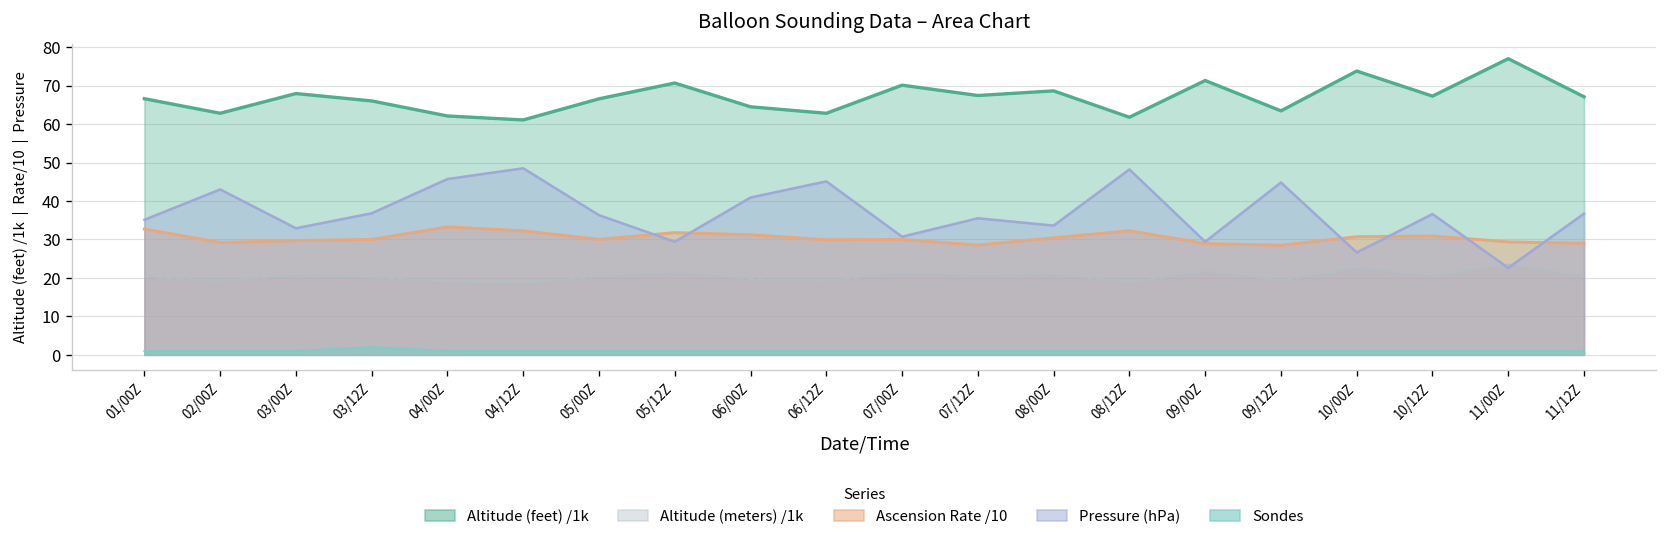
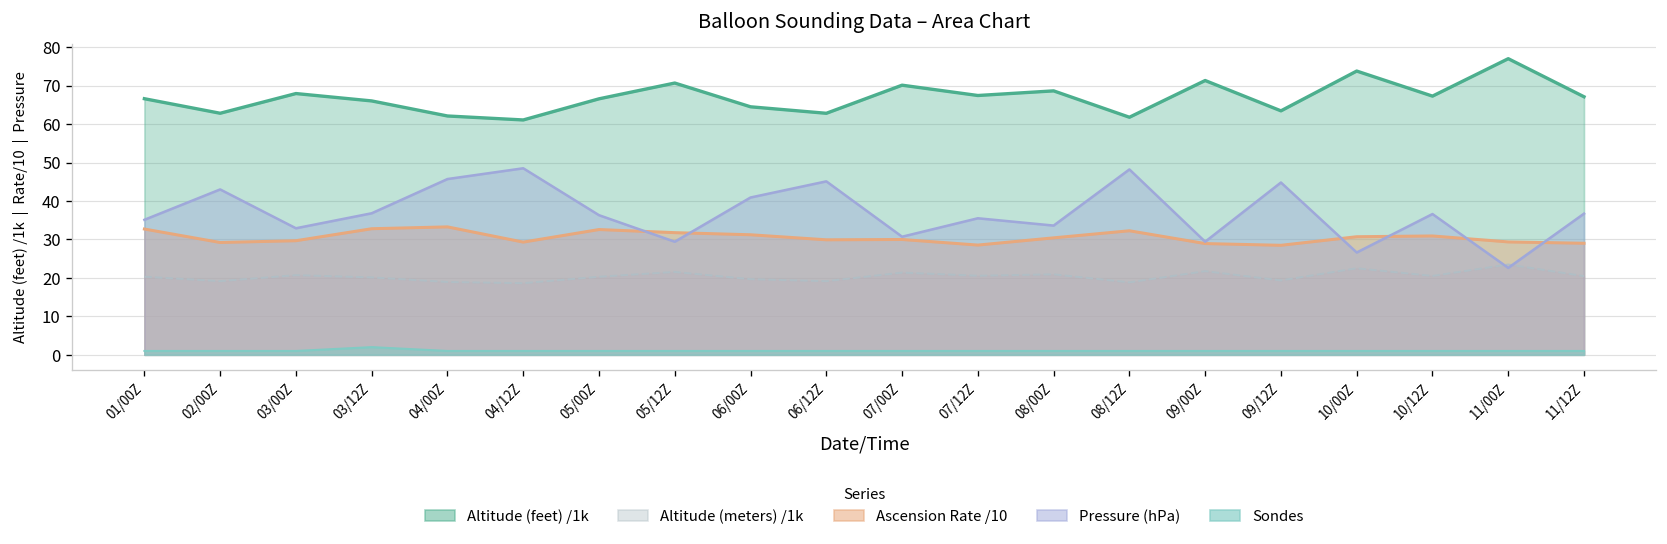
Ascension Rate /10, 03/12Z: 30 -> 33
Ascension Rate /10, 04/12Z: 32 -> 29
Ascension Rate /10, 05/00Z: 30 -> 33
